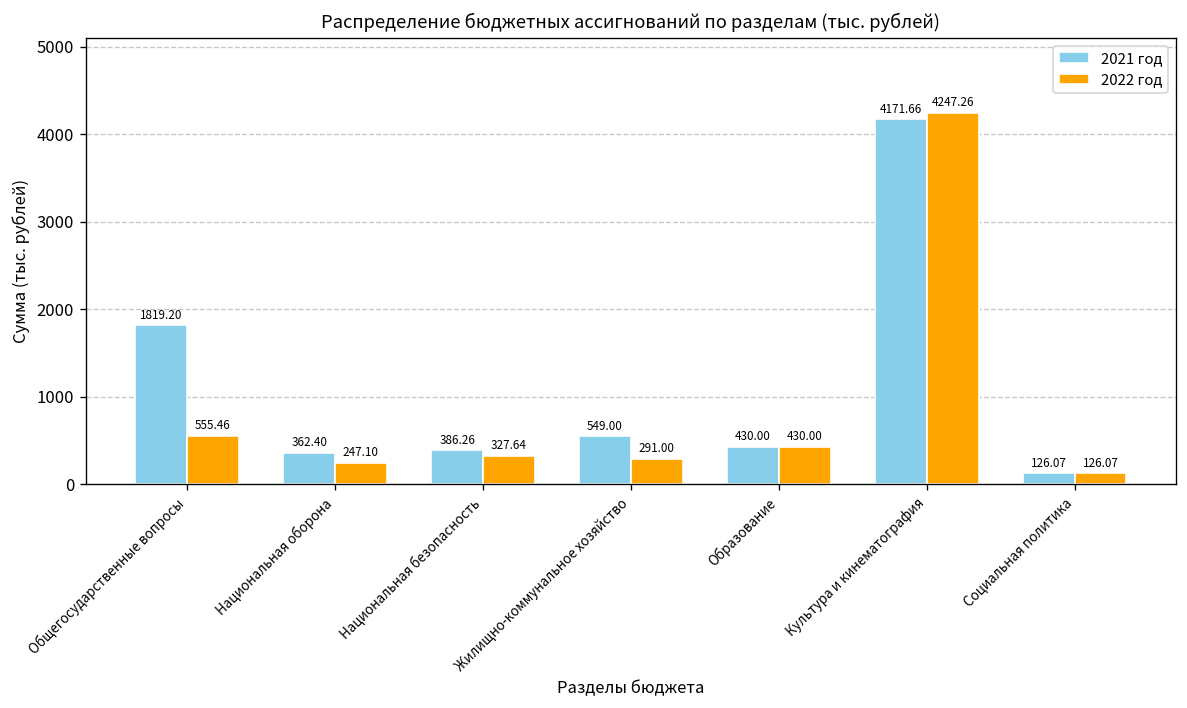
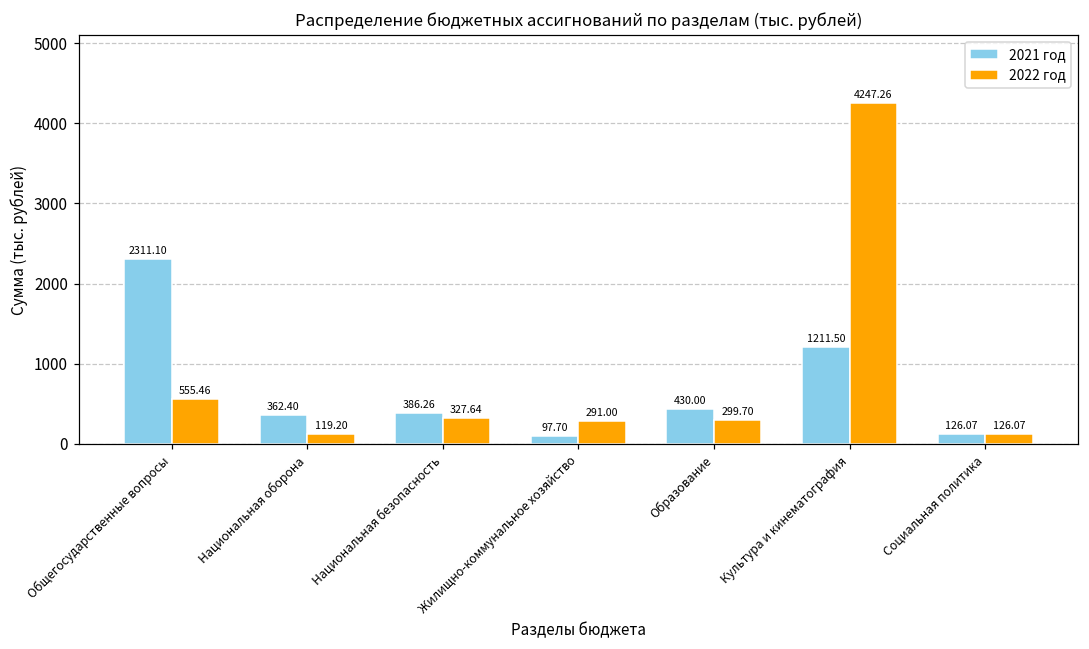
2021 год, Общегосударственные вопросы: 1819.20 -> 2311.10
2022 год, Национальная оборона: 247.10 -> 119.20
2021 год, Жилищно-коммунальное хозяйство: 549.00 -> 97.70
2022 год, Образование: 430.00 -> 299.70
2021 год, Культура и кинематография: 4171.66 -> 1211.50
